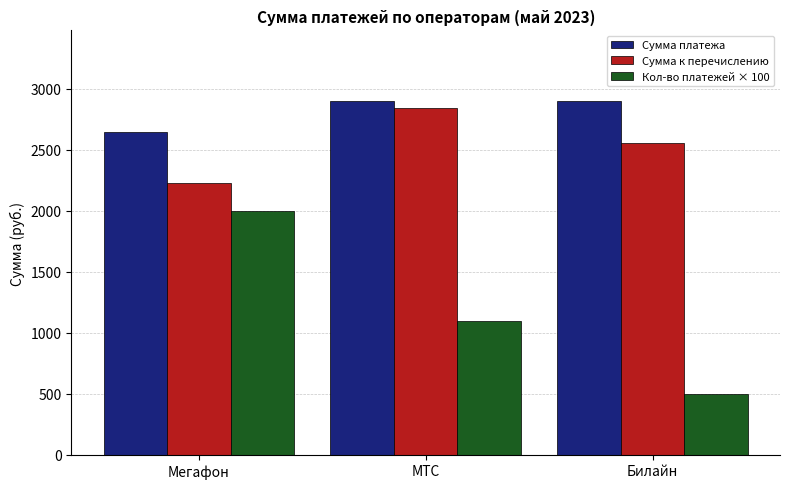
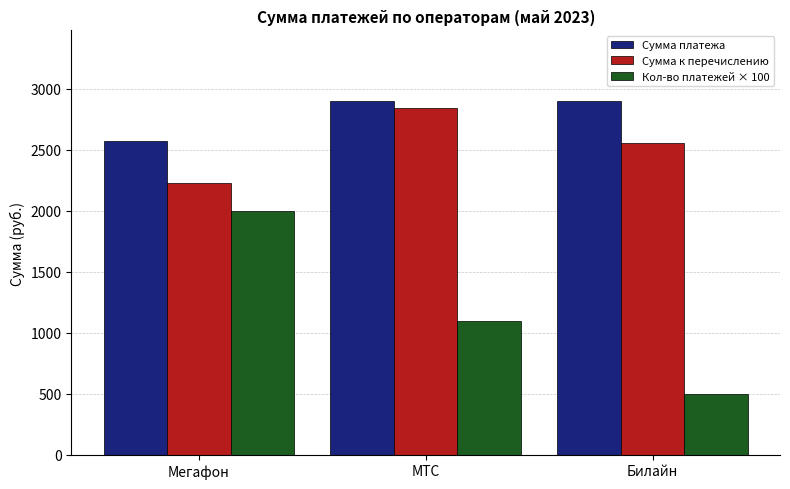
Сумма платежа, Мегафон: 2650 -> 2580
